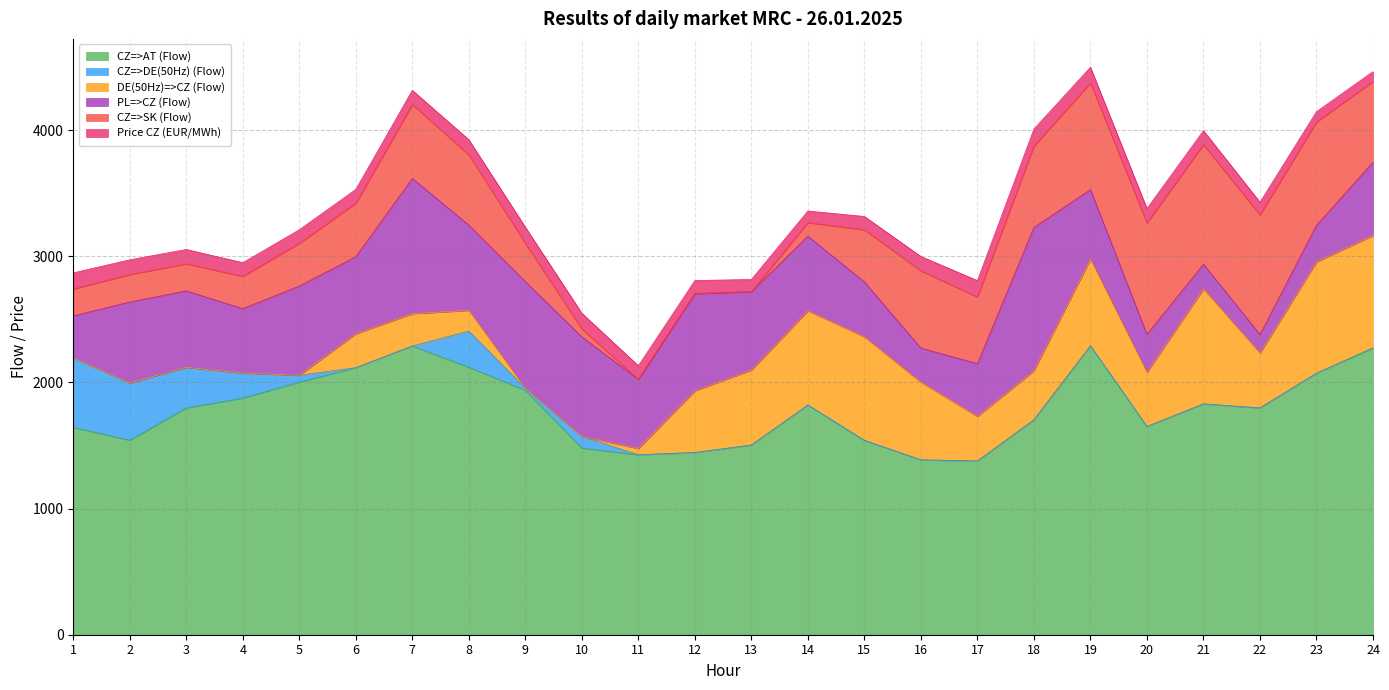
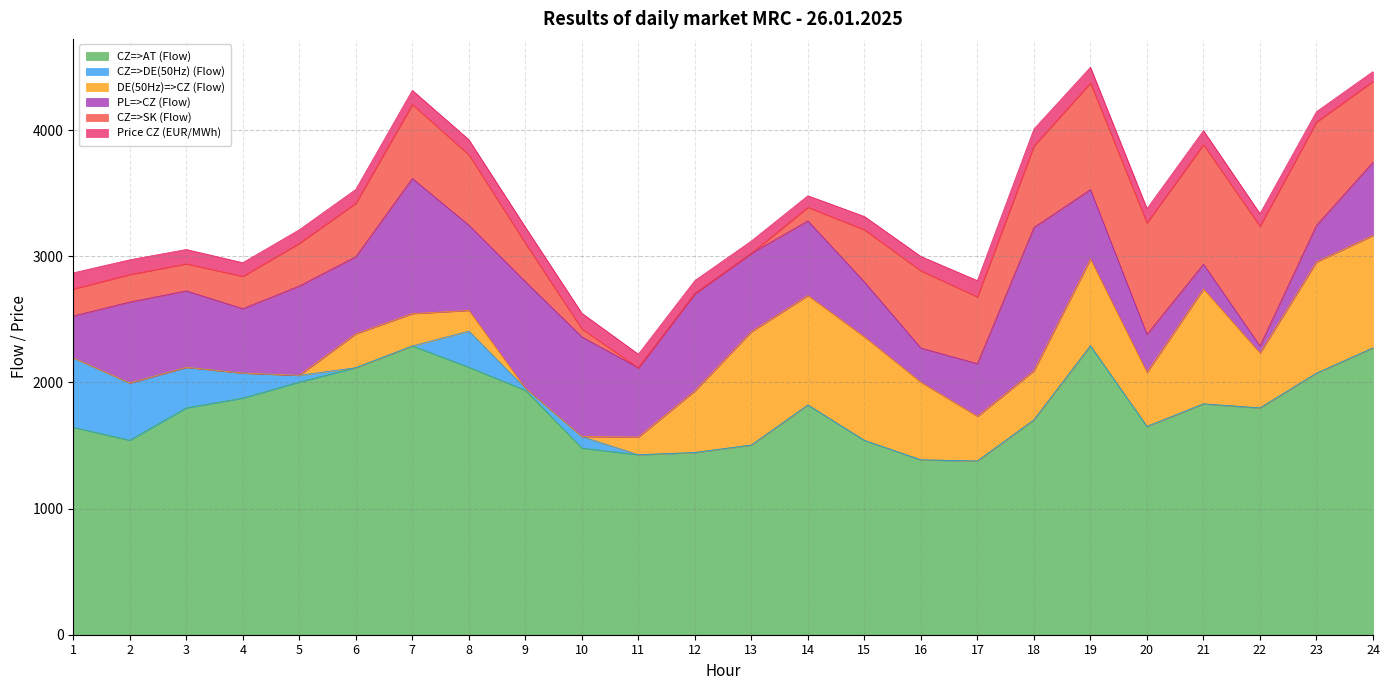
DE(50Hz)=>CZ (Flow), 11: 50 -> 140
DE(50Hz)=>CZ (Flow), 13: 590 -> 900
DE(50Hz)=>CZ (Flow), 14: 750 -> 870
PL=>CZ (Flow), 22: 150 -> 60
